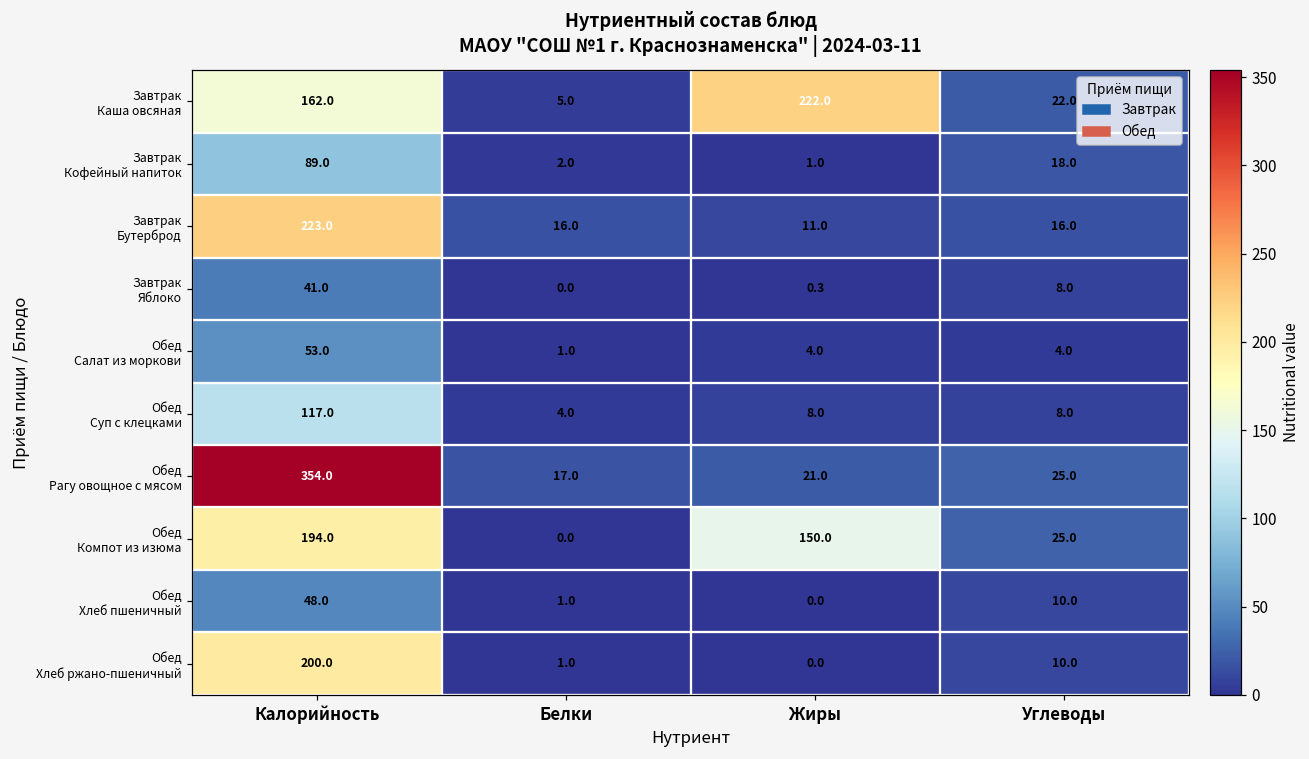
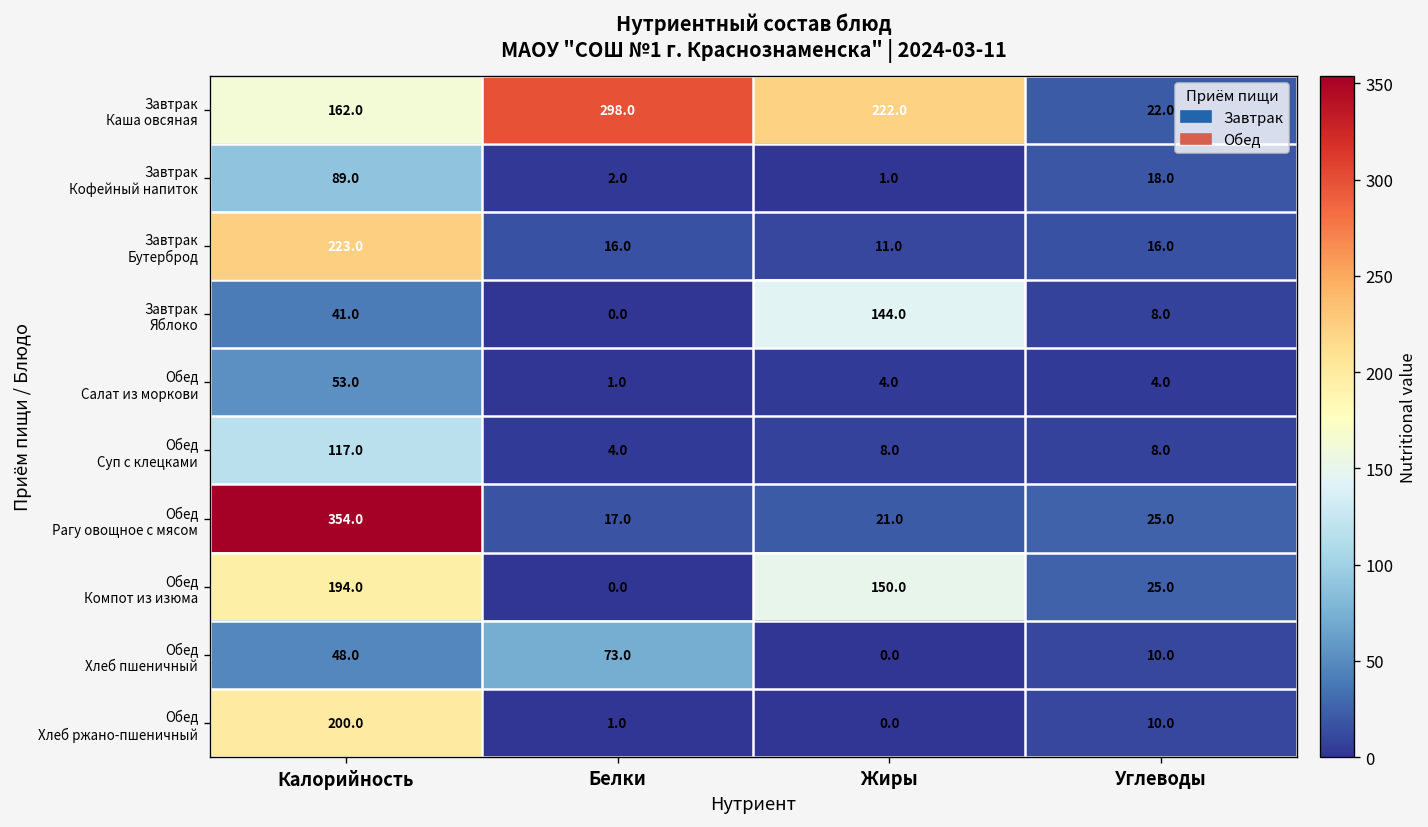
Завтрак Каша овсяная, Белки: 5.0 -> 298.0
Завтрак Яблоко, Жиры: 0.3 -> 144.0
Обед Хлеб пшеничный, Белки: 1.0 -> 73.0
